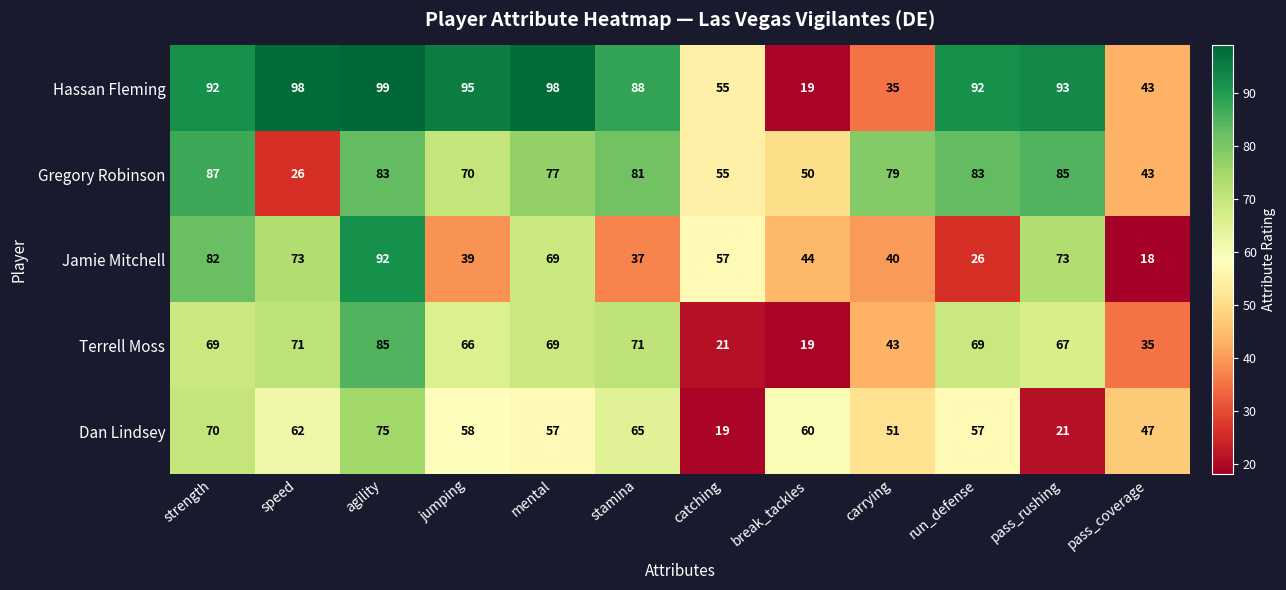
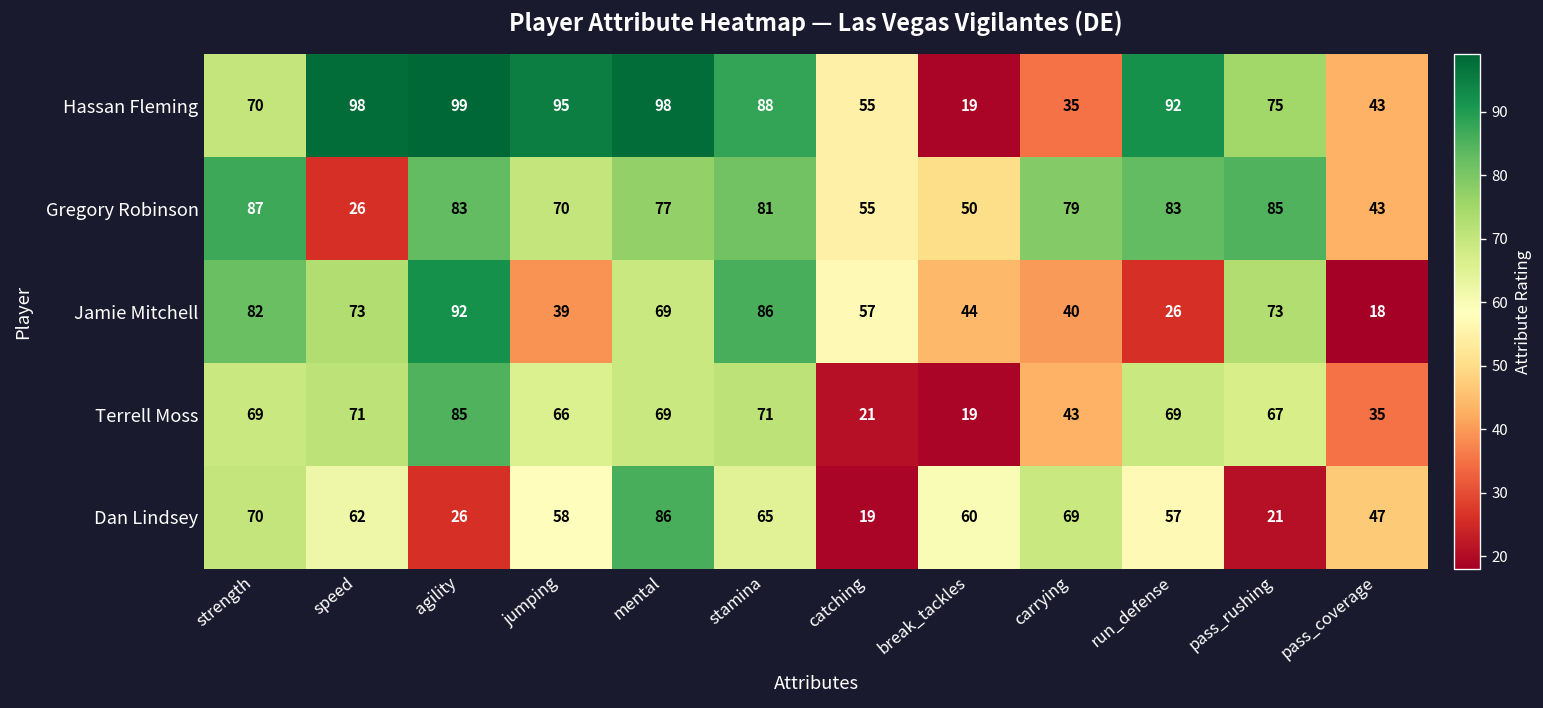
Hassan Fleming, strength: 92 -> 70
Hassan Fleming, pass_rushing: 93 -> 75
Jamie Mitchell, stamina: 37 -> 86
Dan Lindsey, agility: 75 -> 26
Dan Lindsey, mental: 57 -> 86
Dan Lindsey, carrying: 51 -> 69
